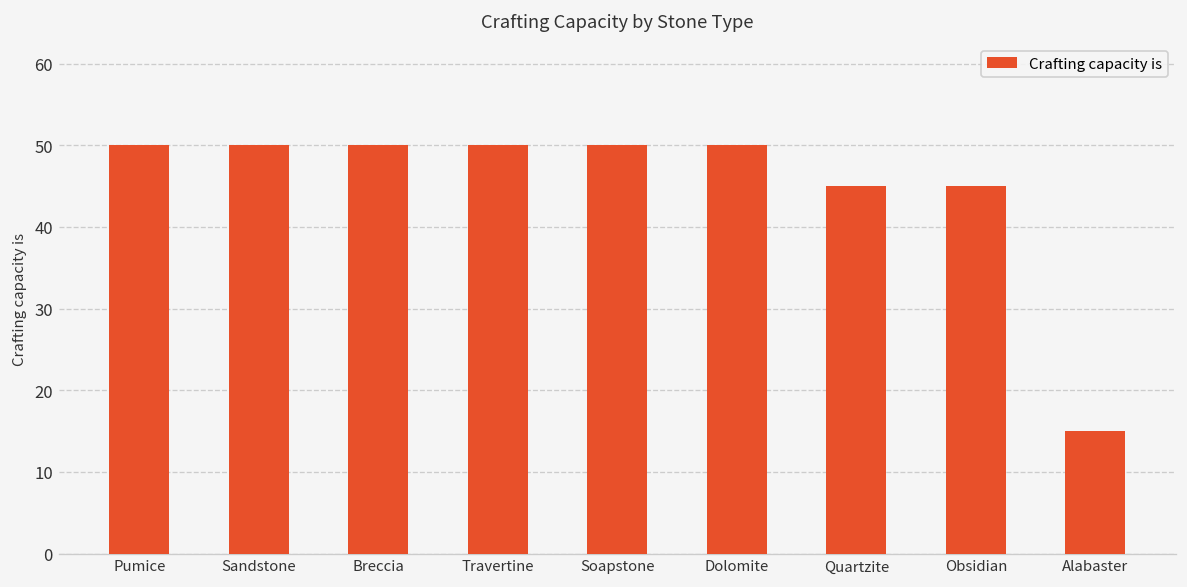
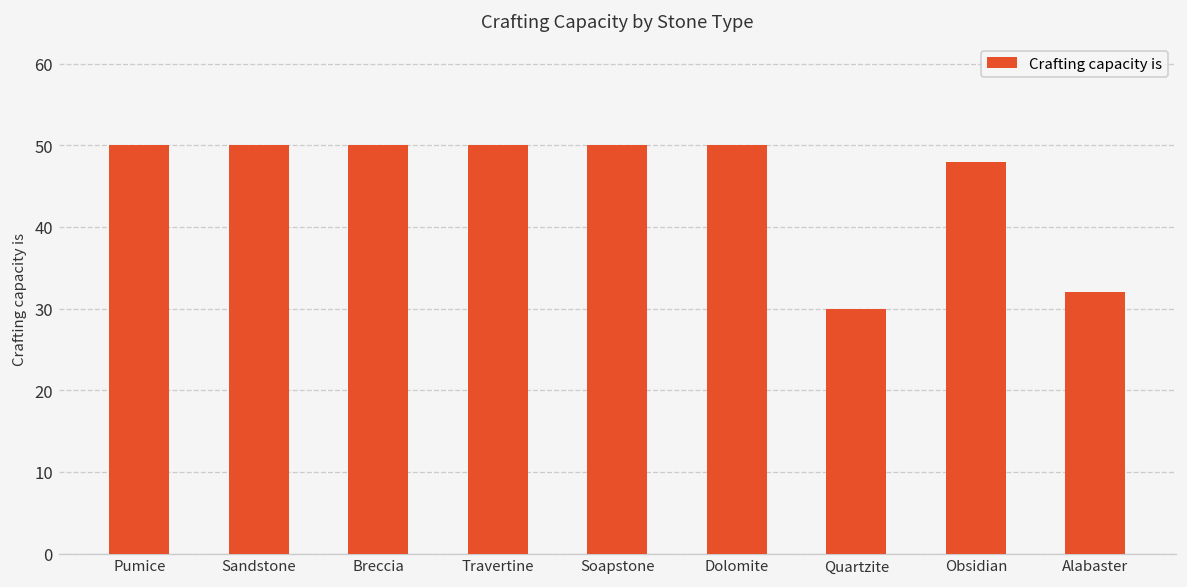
Quartzite: 45 -> 30
Obsidian: 45 -> 48
Alabaster: 15 -> 32
